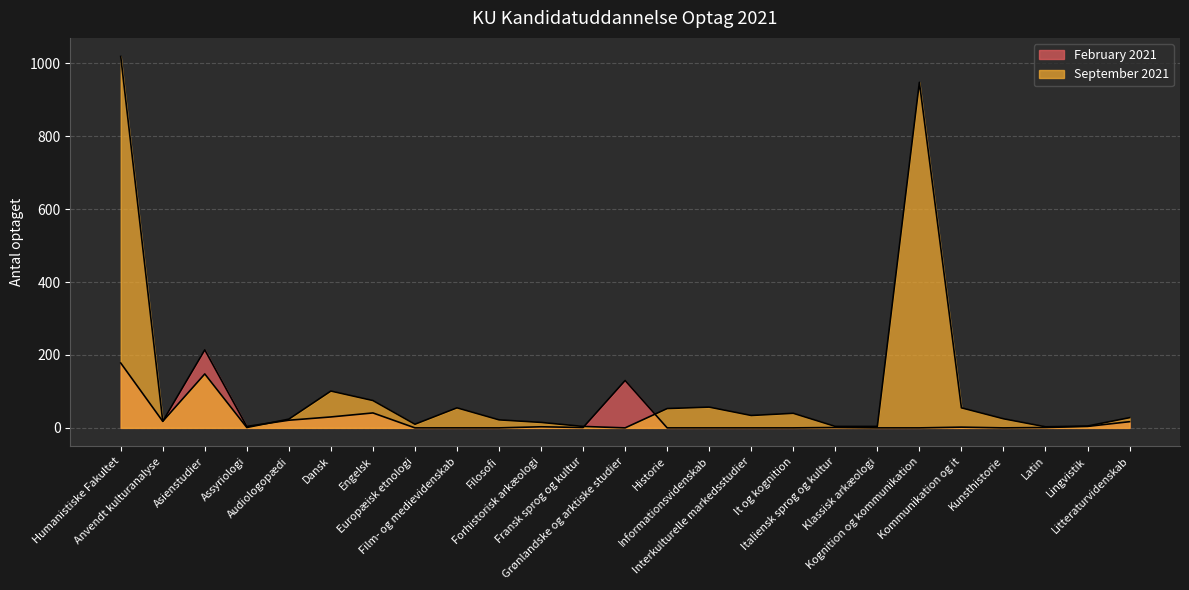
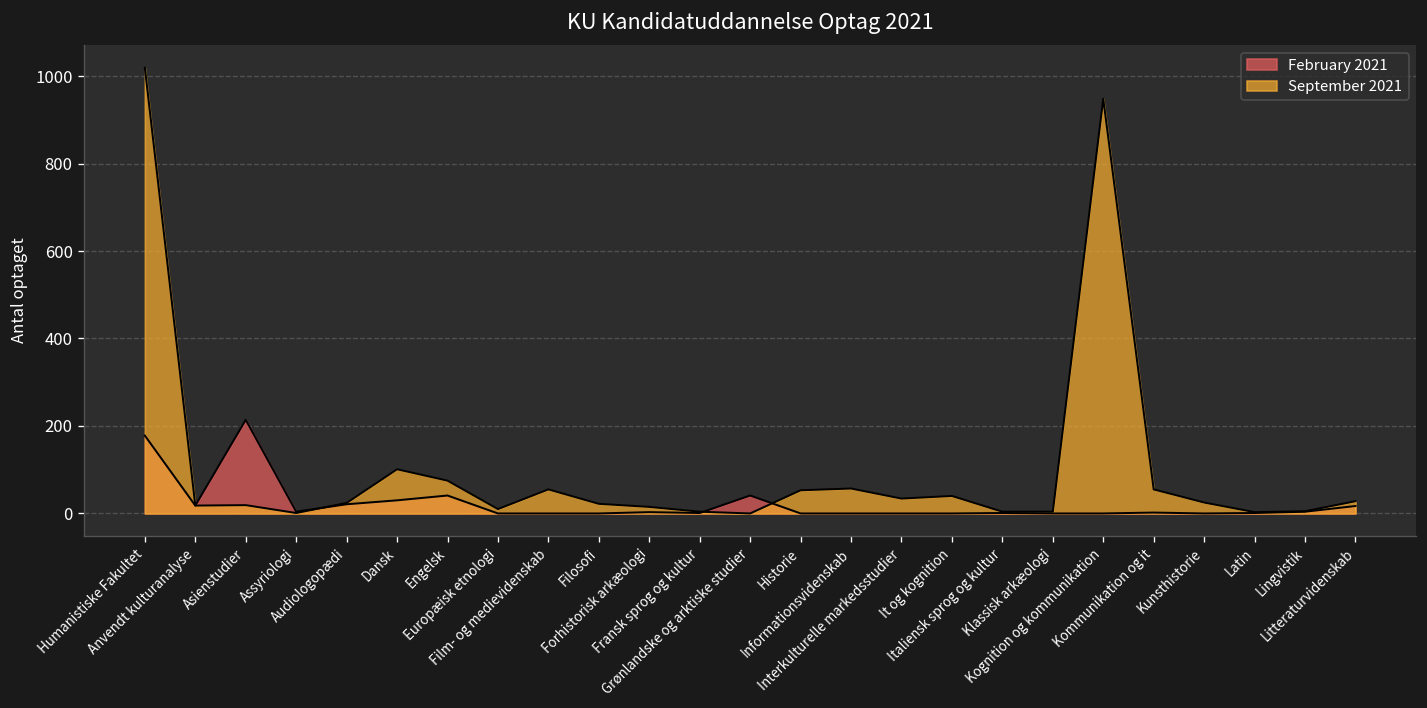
September 2021, Asienstudier: 150 -> 20
February 2021, Grønlandske og arktiske studier: 130 -> 40
